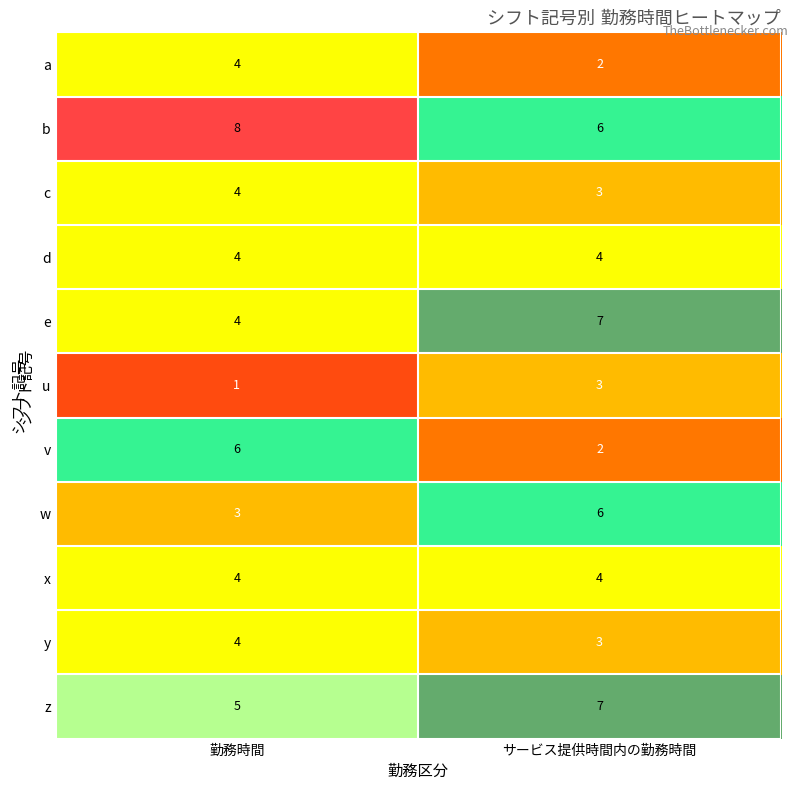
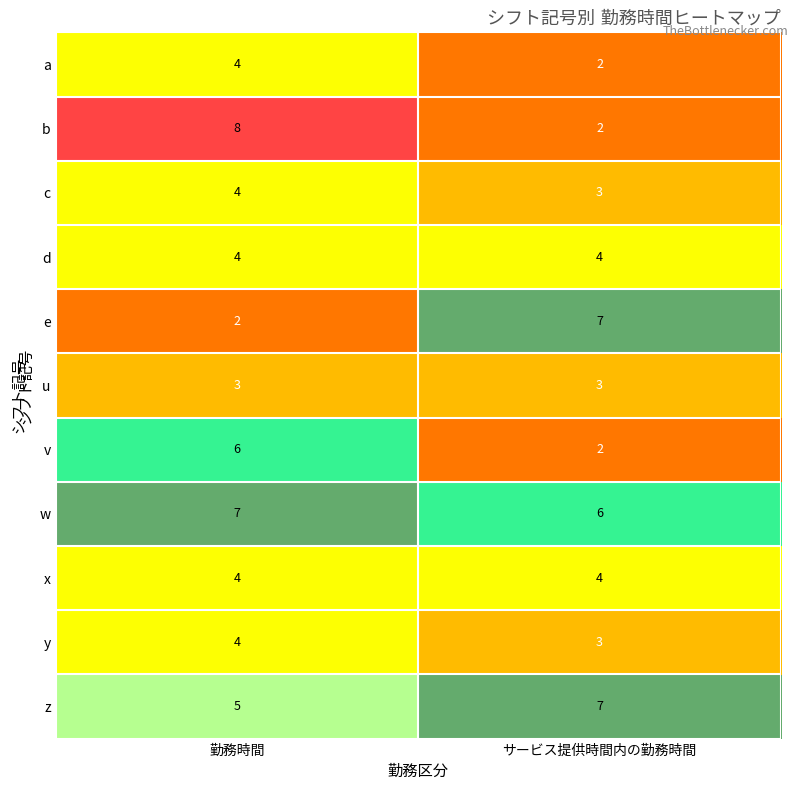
b, サービス提供時間内の勤務時間: 6 -> 2
e, 勤務時間: 4 -> 2
u, 勤務時間: 1 -> 3
w, 勤務時間: 3 -> 7
